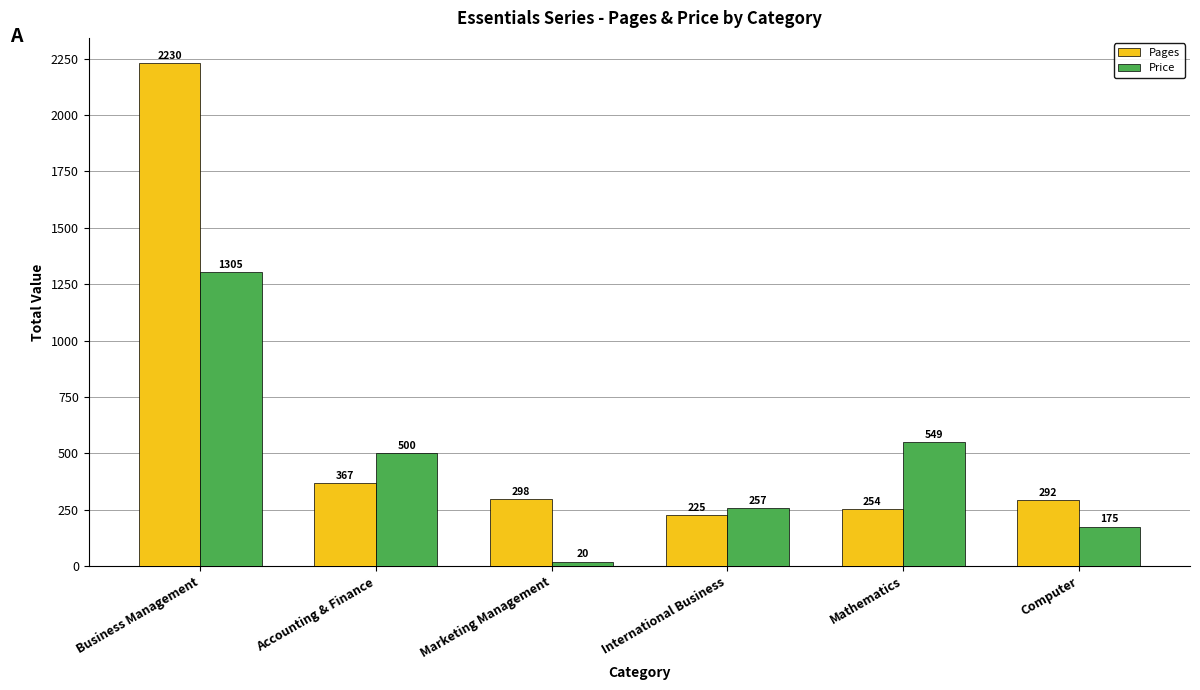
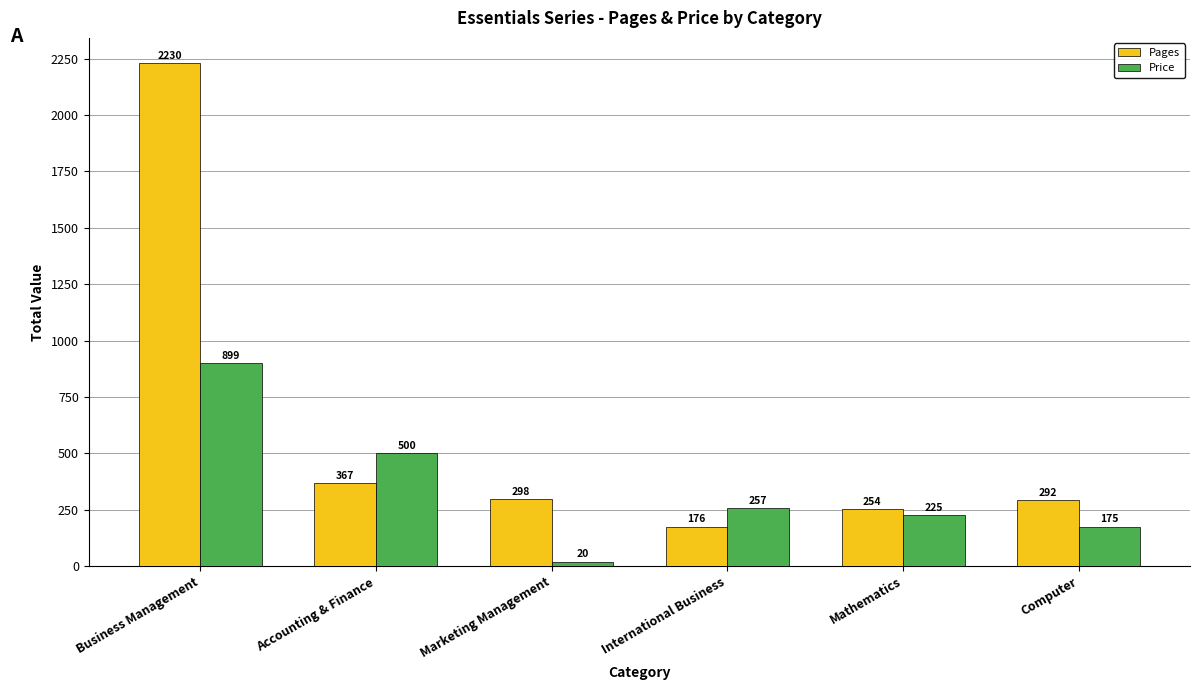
Price, Business Management: 1305 -> 899
Pages, International Business: 225 -> 176
Price, Mathematics: 549 -> 225
